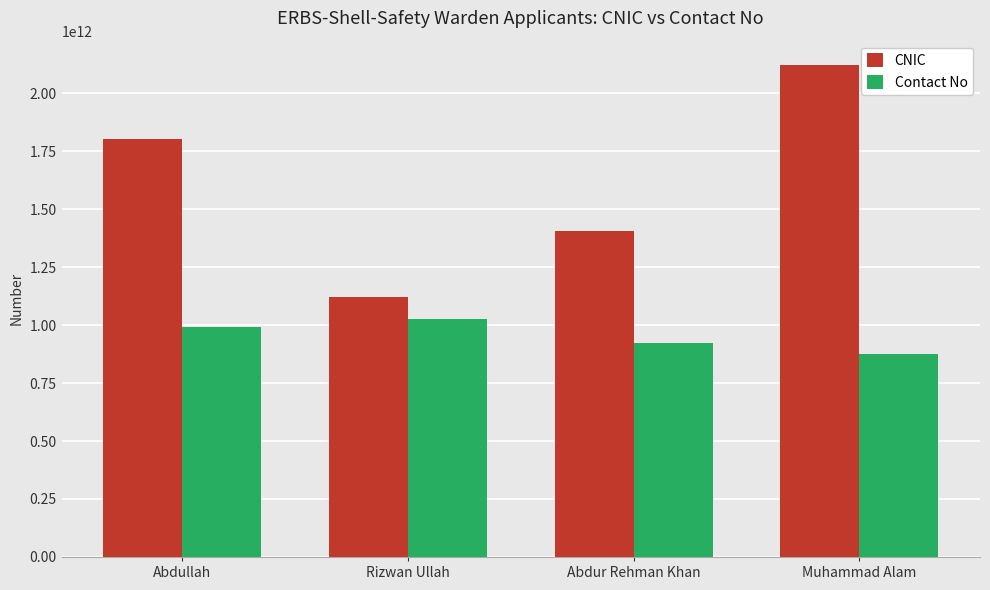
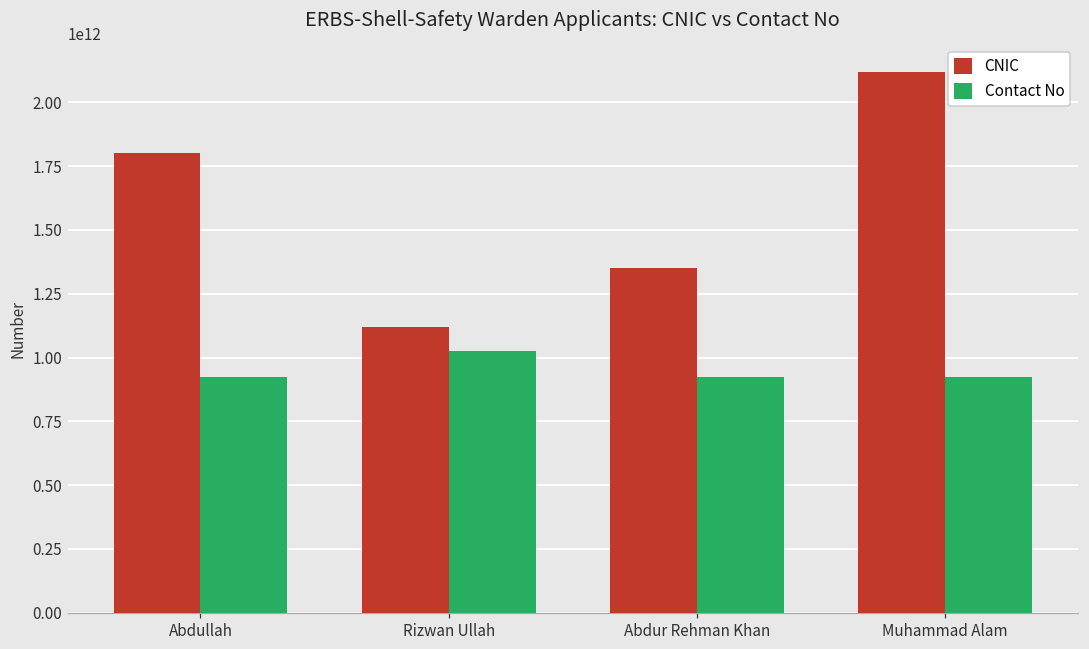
Contact No, Abdullah: 990000000000 -> 920000000000
CNIC, Abdur Rehman Khan: 1410000000000 -> 1350000000000
Contact No, Muhammad Alam: 870000000000 -> 920000000000
